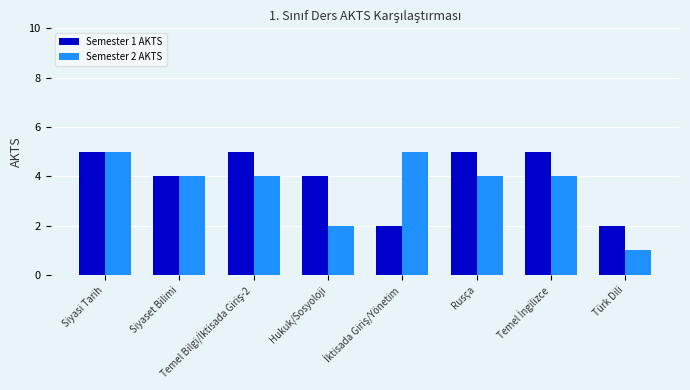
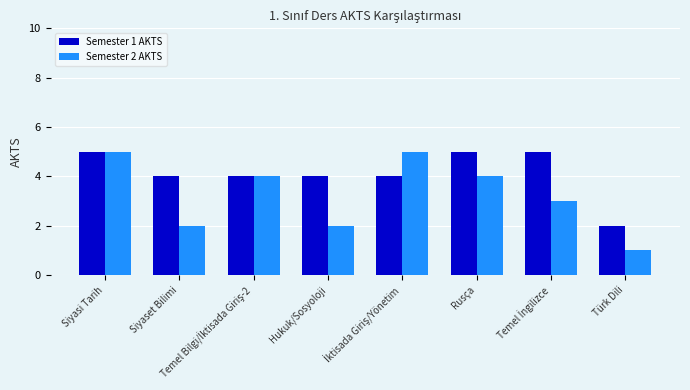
Semester 2 AKTS, Siyaset Bilimi: 4 -> 2
Semester 1 AKTS, Temel Bilgi/İktisada Giriş-2: 5 -> 4
Semester 1 AKTS, İktisada Giriş/Yönetim: 2 -> 4
Semester 2 AKTS, Temel İngilizce: 4 -> 3
